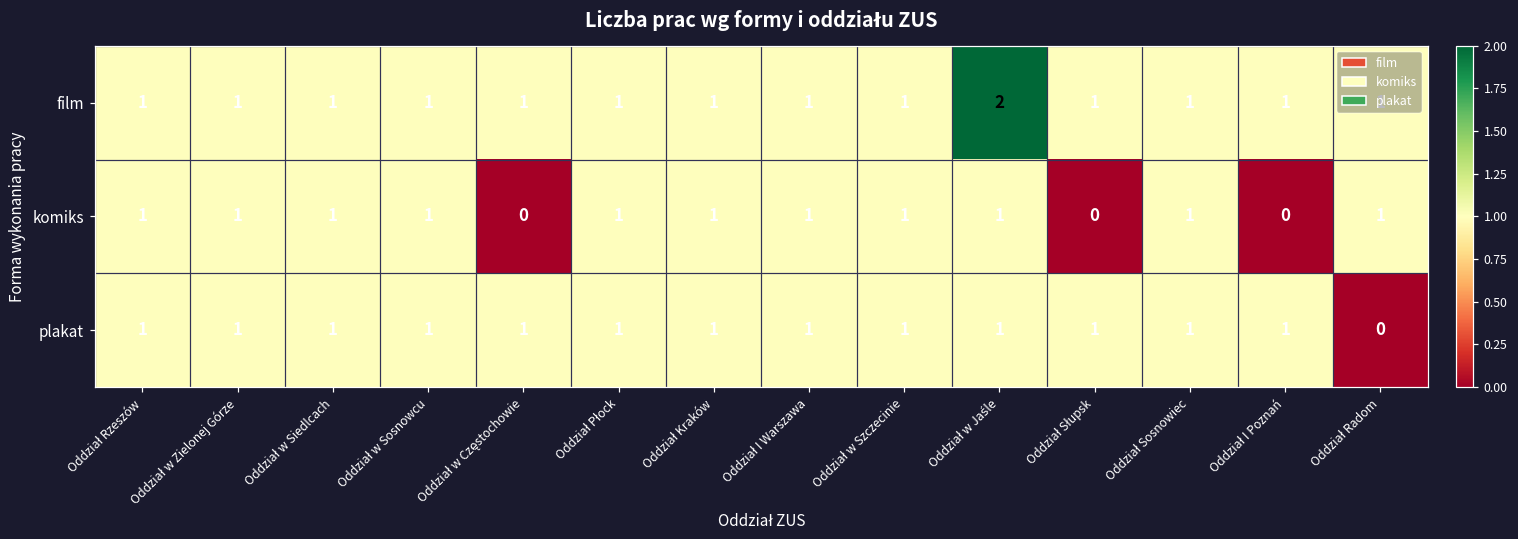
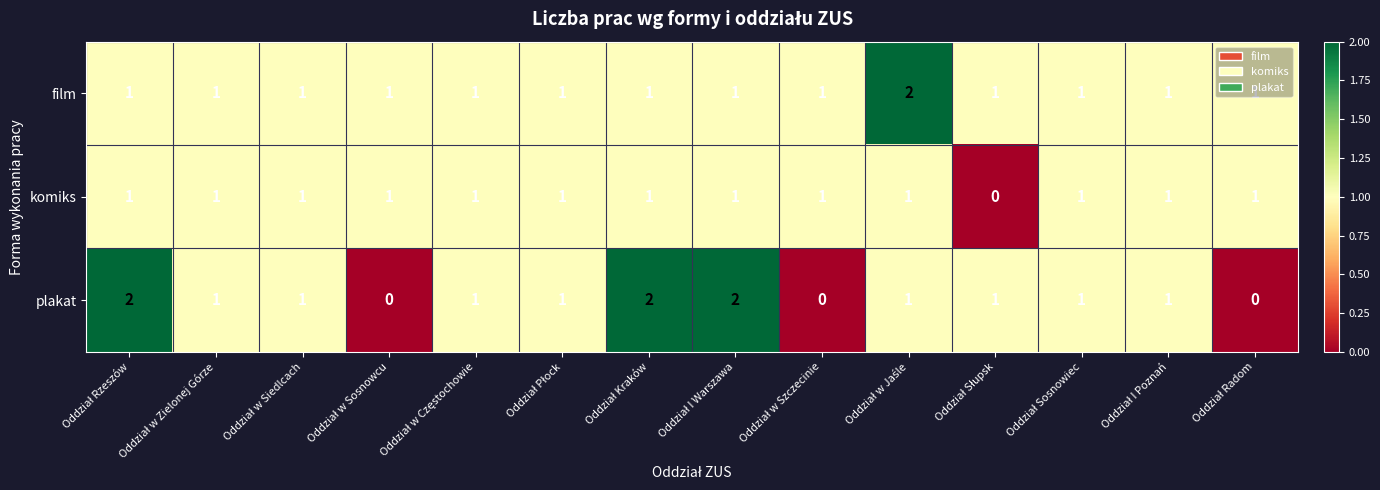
komiks, Oddział w Częstochowie: 0 -> 1
komiks, Oddział I Poznań: 0 -> 1
plakat, Oddział Rzeszów: 1 -> 2
plakat, Oddział w Sosnowcu: 1 -> 0
plakat, Oddział Kraków: 1 -> 2
plakat, Oddział I Warszawa: 1 -> 2
plakat, Oddział w Szczecinie: 1 -> 0
